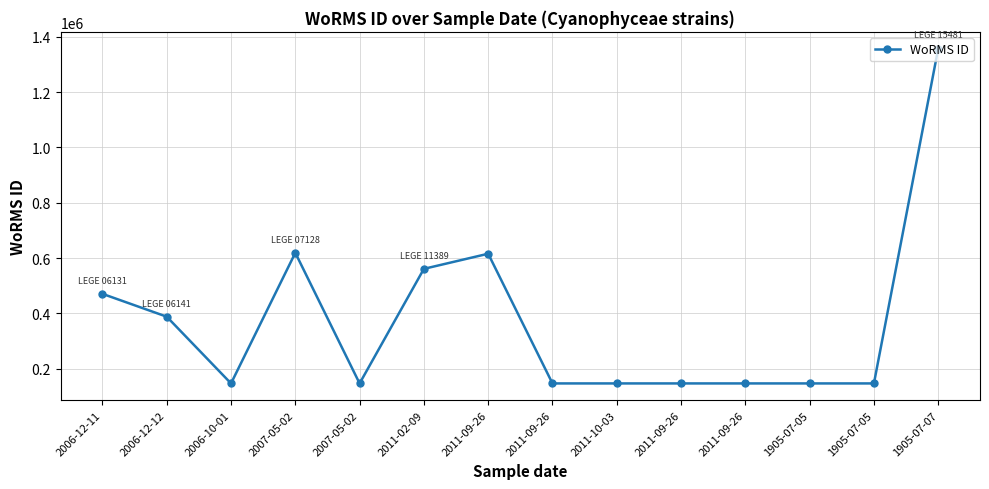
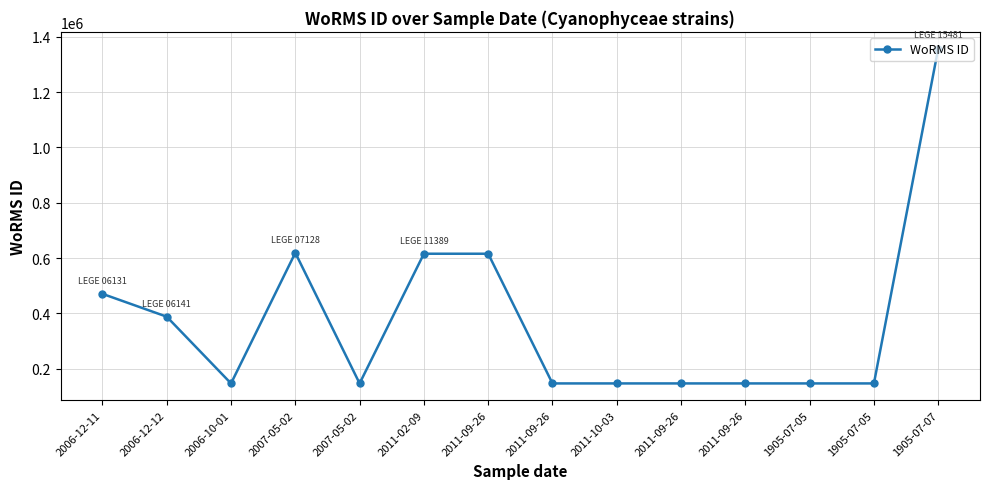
2011-02-09: 560000 -> 620000
